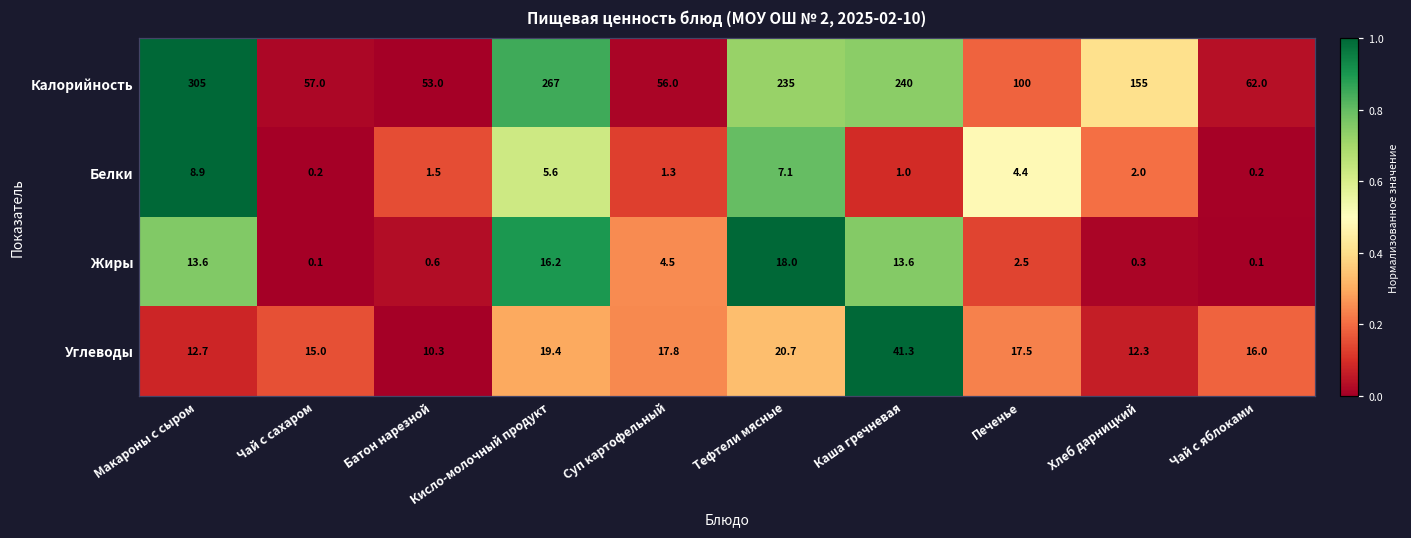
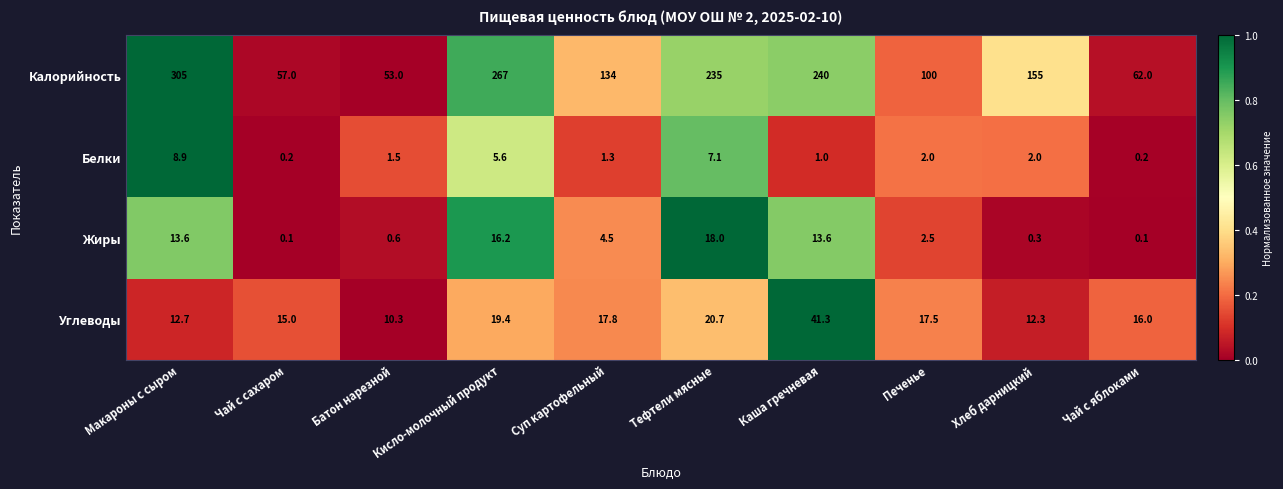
Калорийность, Суп картофельный: 56.0 -> 134
Белки, Печенье: 4.4 -> 2.0
